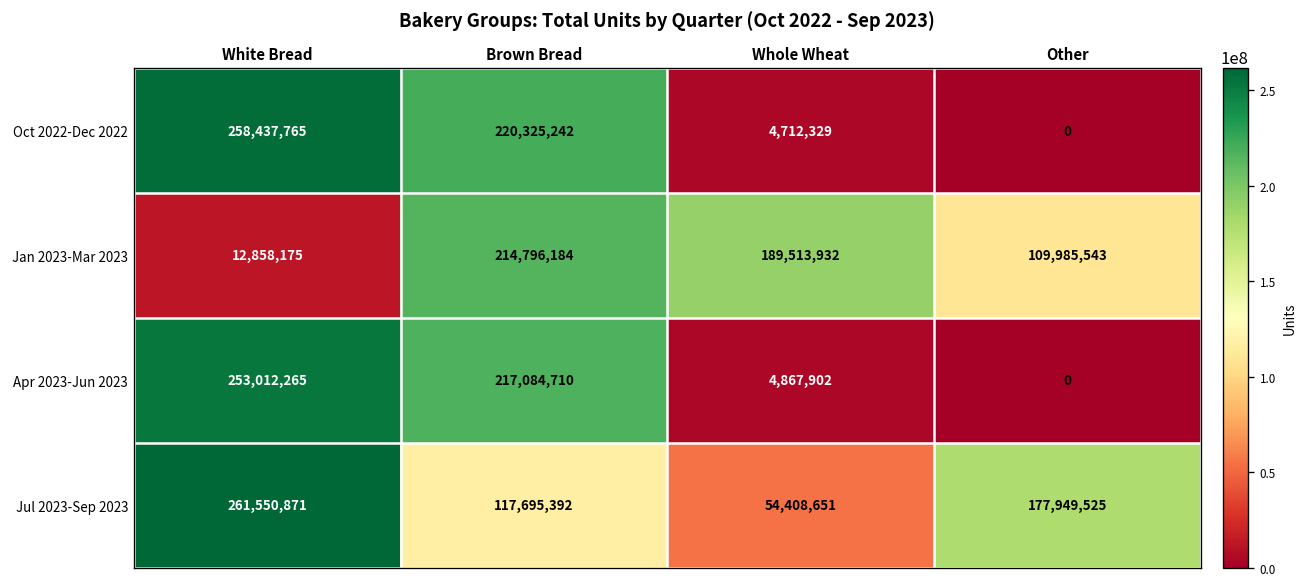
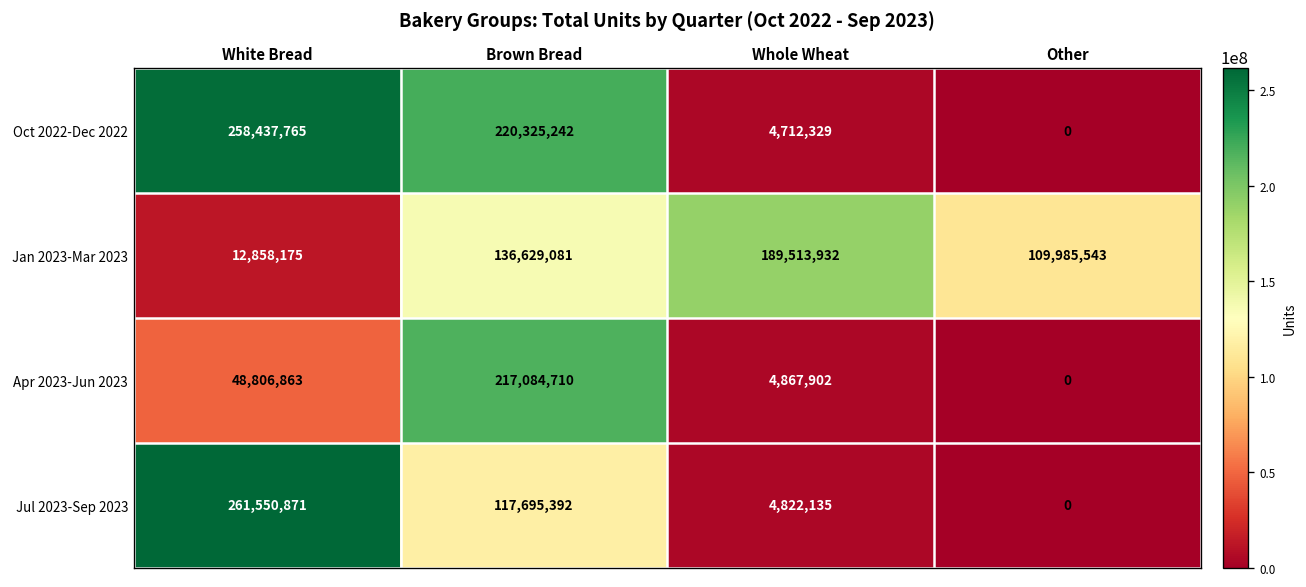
Jan 2023-Mar 2023, Brown Bread: 214,796,184 -> 136,629,081
Apr 2023-Jun 2023, White Bread: 253,012,265 -> 48,806,863
Jul 2023-Sep 2023, Whole Wheat: 54,408,651 -> 4,822,135
Jul 2023-Sep 2023, Other: 177,949,525 -> 0
